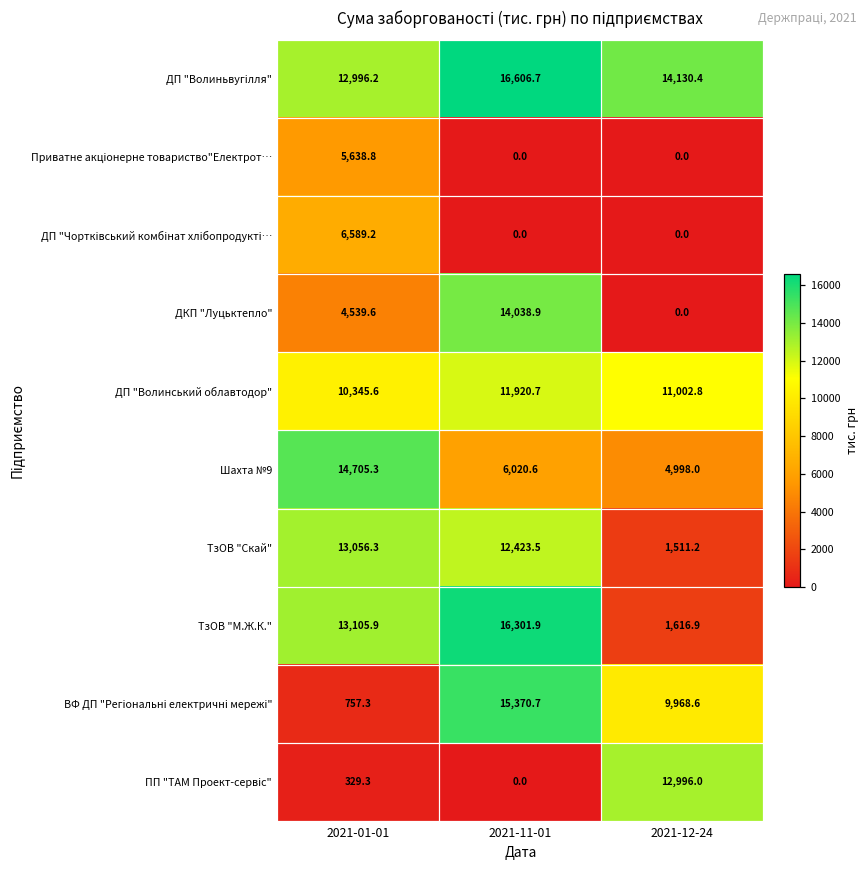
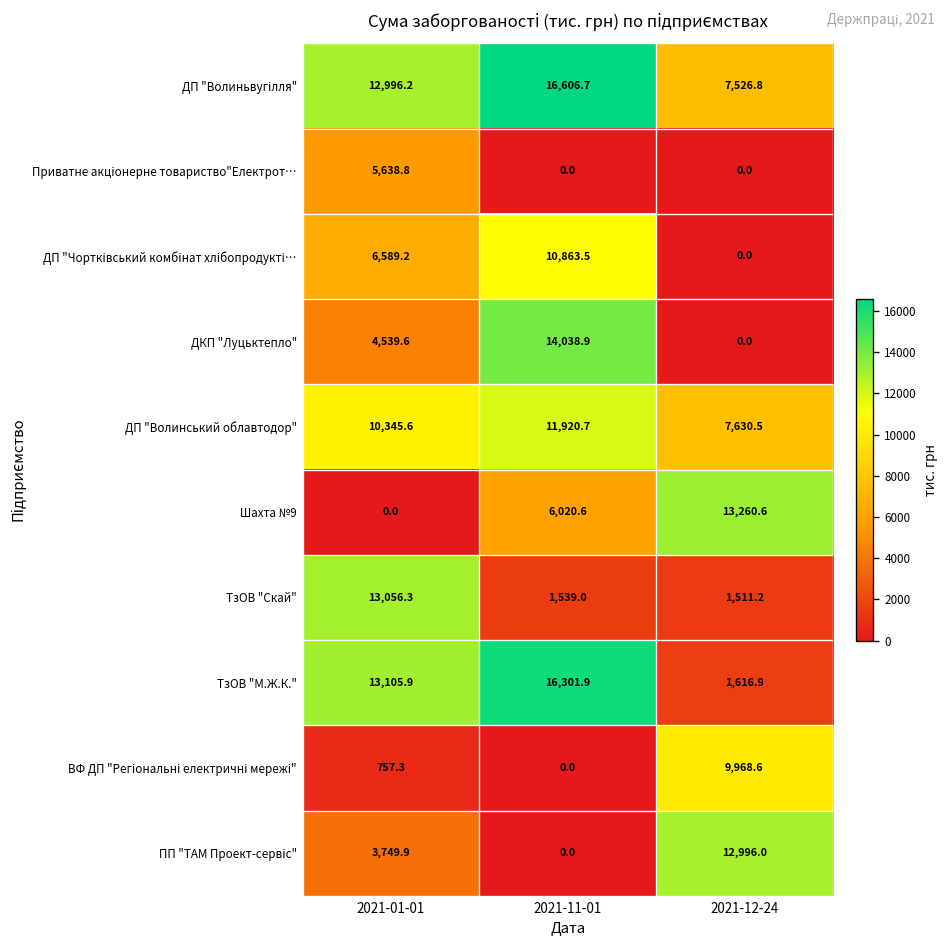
ДП "Волиньвугілля", 2021-12-24: 14,130.4 -> 7,526.8
ДП "Чортківський комбінат хлібопродукті…, 2021-11-01: 0.0 -> 10,863.5
ДП "Волинський облавтодор", 2021-12-24: 11,002.8 -> 7,630.5
Шахта №9, 2021-01-01: 14,705.3 -> 0.0
Шахта №9, 2021-12-24: 4,998.0 -> 13,260.6
ТзОВ "Скай", 2021-11-01: 12,423.5 -> 1,539.0
ВФ ДП "Регіональні електричні мережі", 2021-11-01: 15,370.7 -> 0.0
ПП "ТАМ Проект-сервіс", 2021-01-01: 329.3 -> 3,749.9
